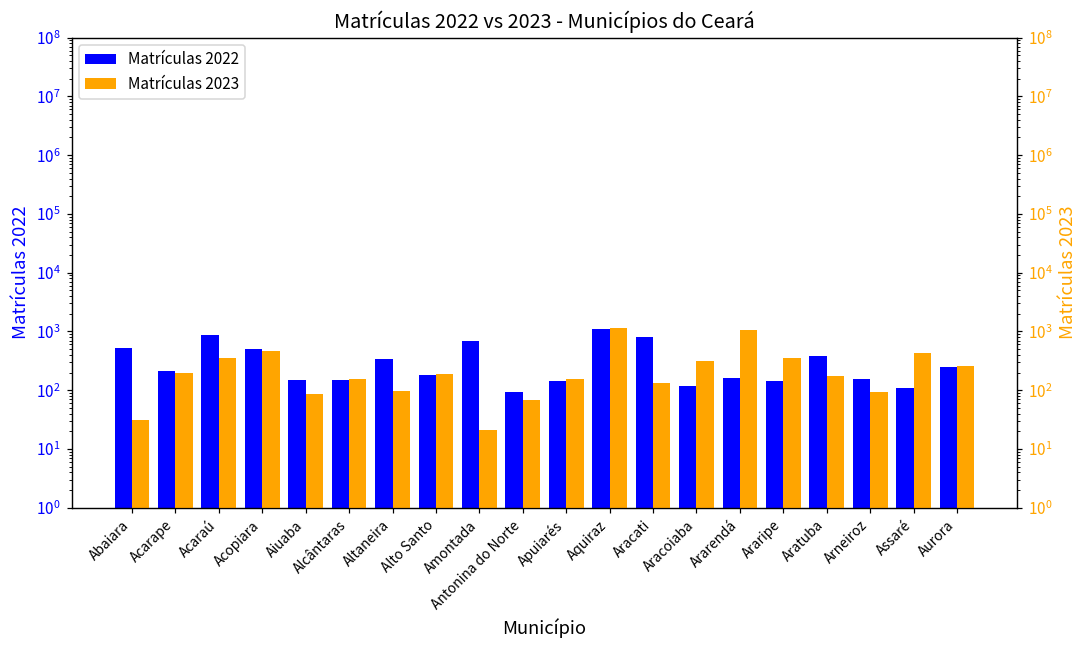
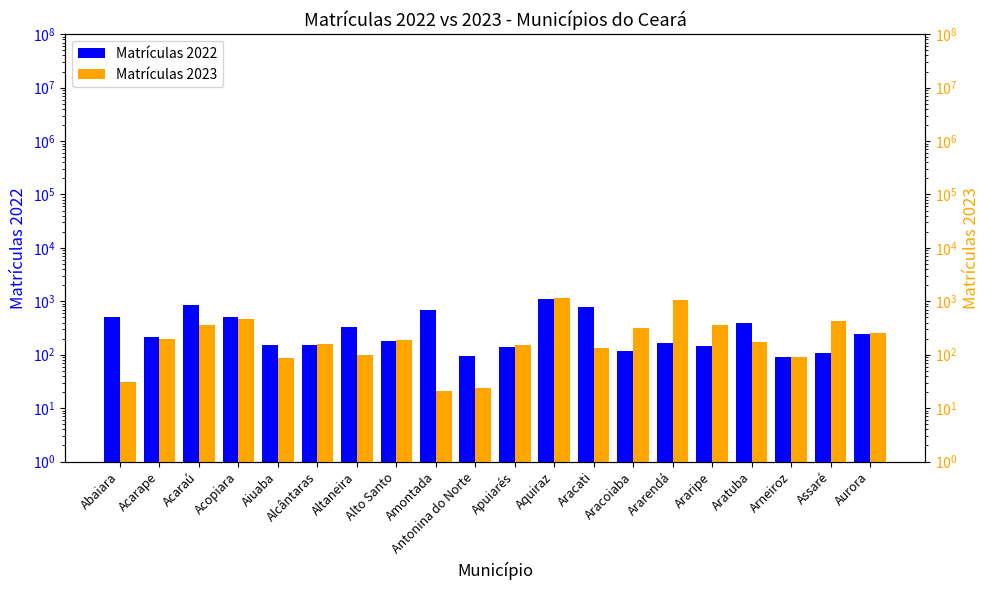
Matrículas 2022, Arneiroz: 160 -> 90
Matrículas 2023, Antonina do Norte: 70 -> 20
